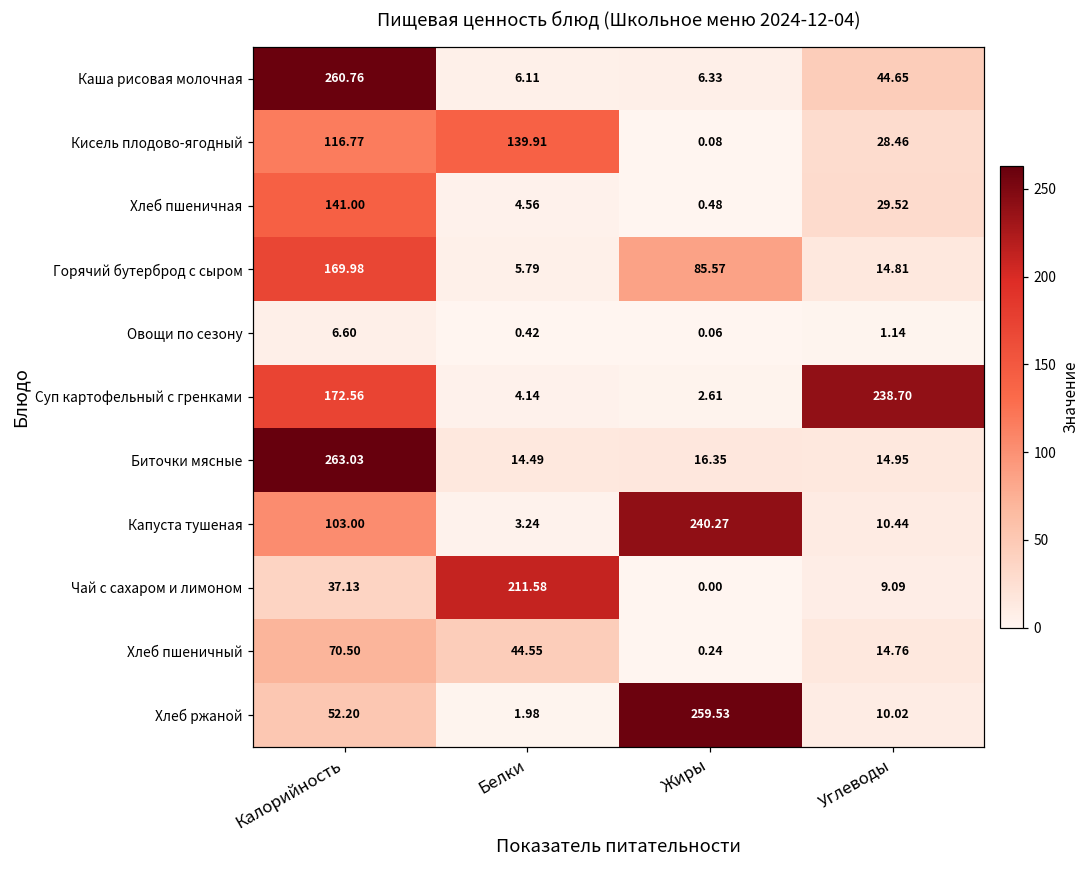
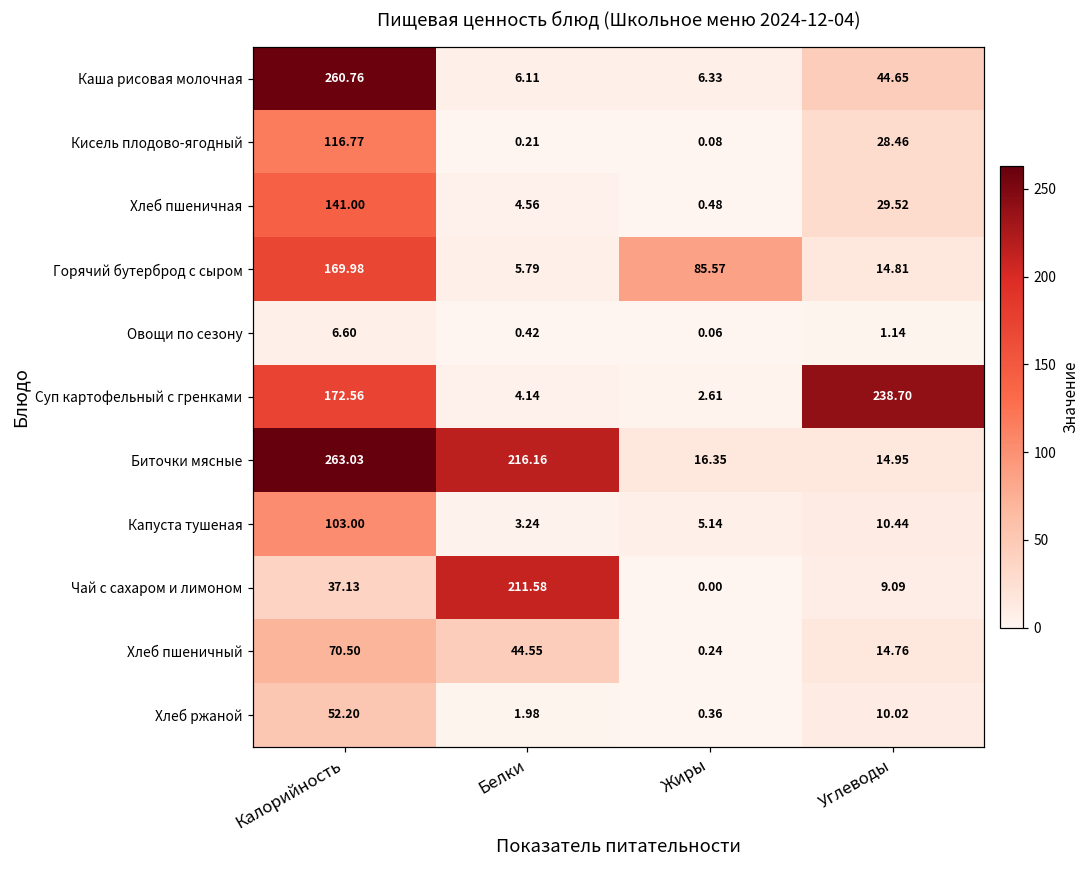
Кисель плодово-ягодный, Белки: 139.91 -> 0.21
Биточки мясные, Белки: 14.49 -> 216.16
Капуста тушеная, Жиры: 240.27 -> 5.14
Хлеб ржаной, Жиры: 259.53 -> 0.36
